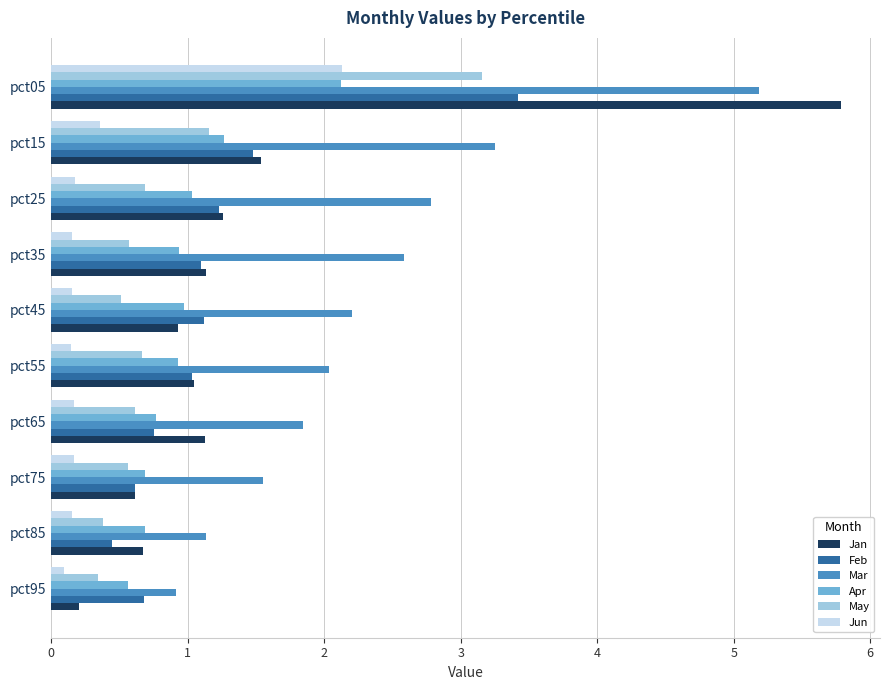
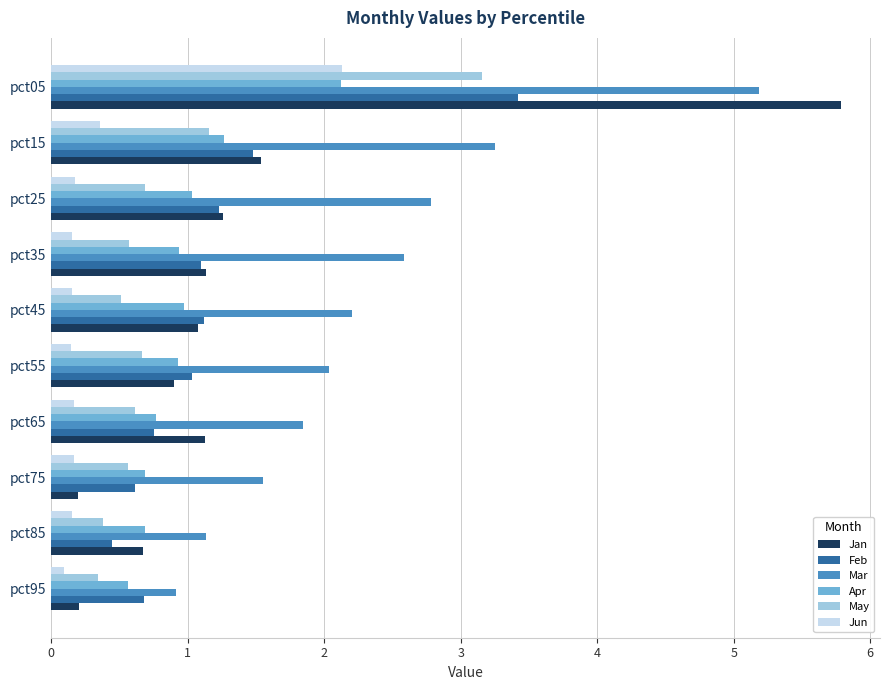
Jan, pct45: 0.93 -> 1.07
Jan, pct55: 1.04 -> 0.90
Jan, pct75: 0.61 -> 0.20
